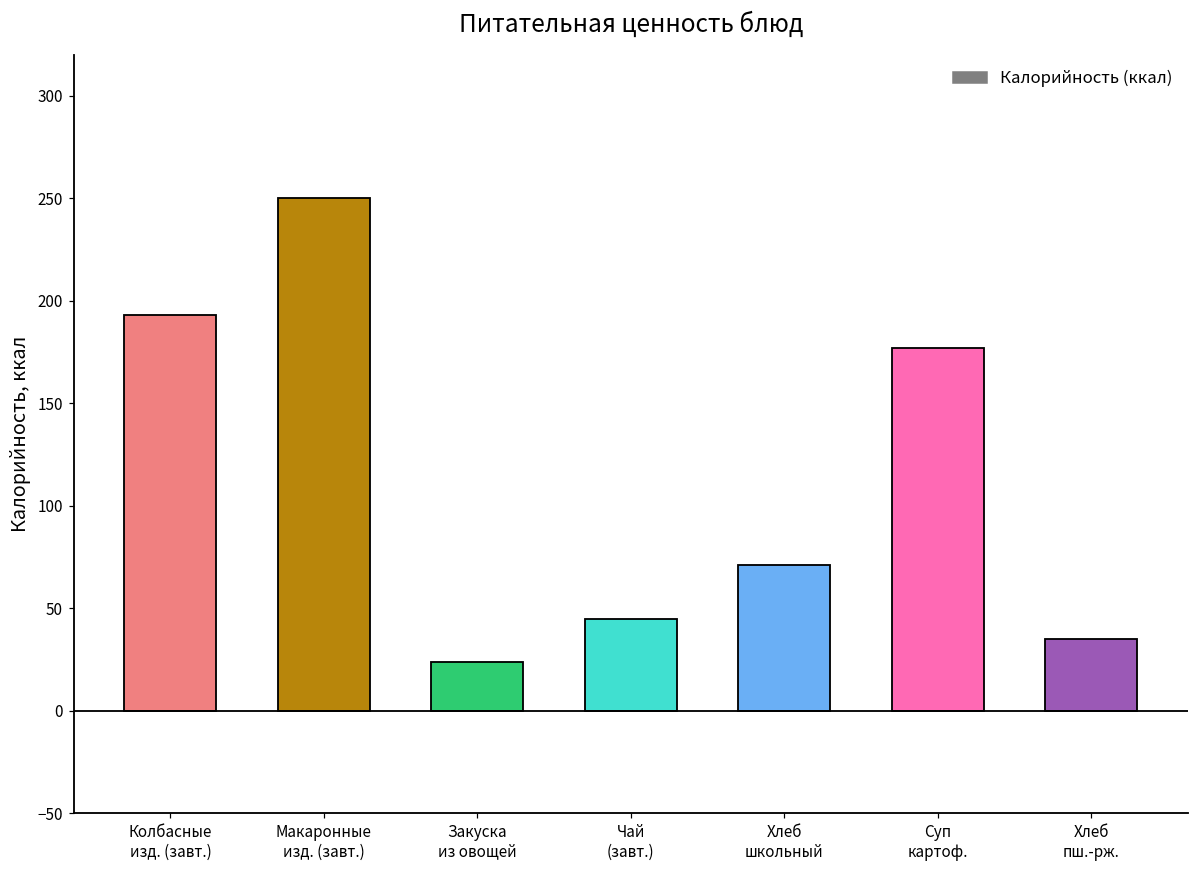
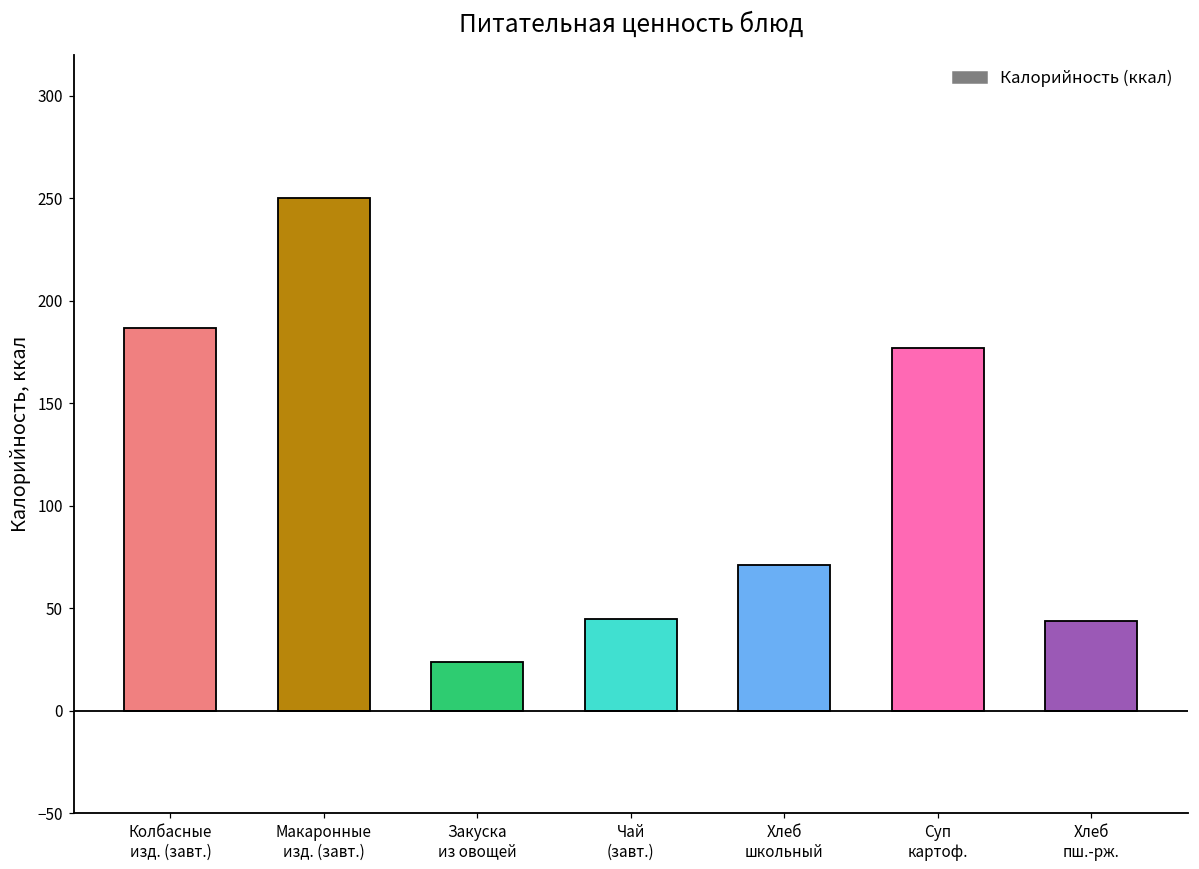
Колбасные изд. (завт.): 193 -> 187
Хлеб пш.-рж.: 35 -> 44
